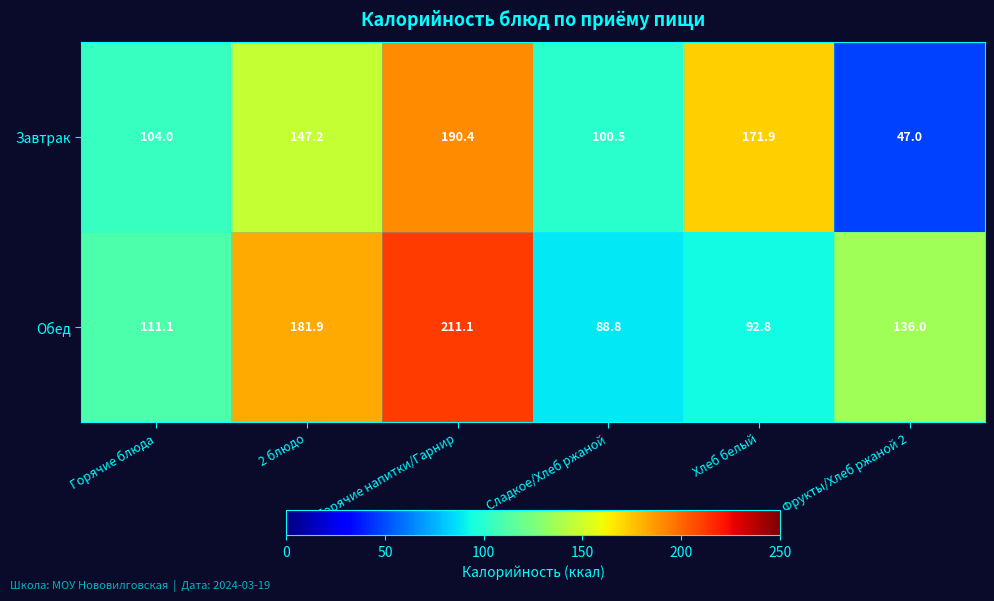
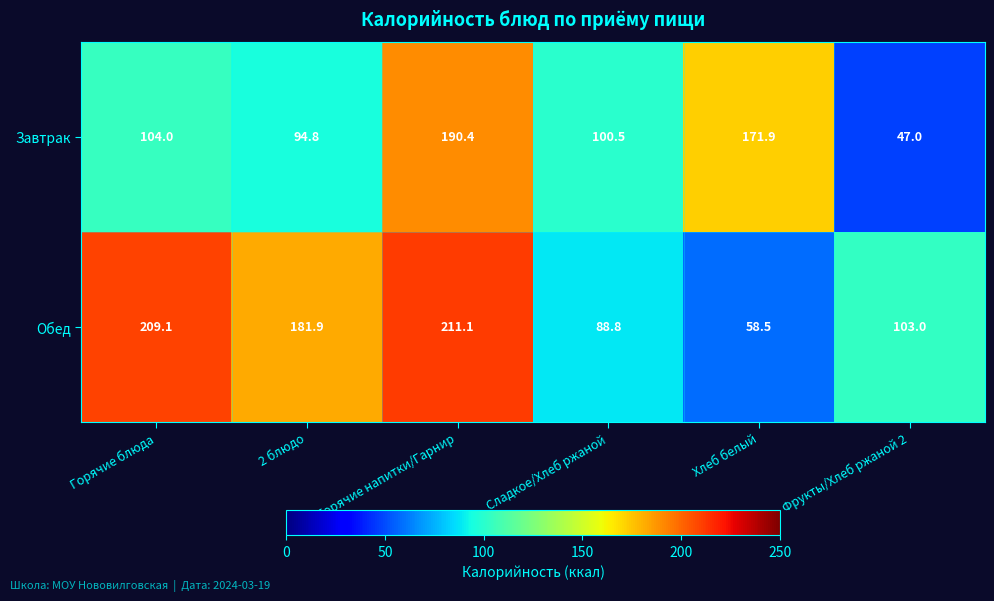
Завтрак, 2 блюдо: 147.2 -> 94.8
Обед, Горячие блюда: 111.1 -> 209.1
Обед, Хлеб белый: 92.8 -> 58.5
Обед, Фрукты/Хлеб ржаной 2: 136.0 -> 103.0
